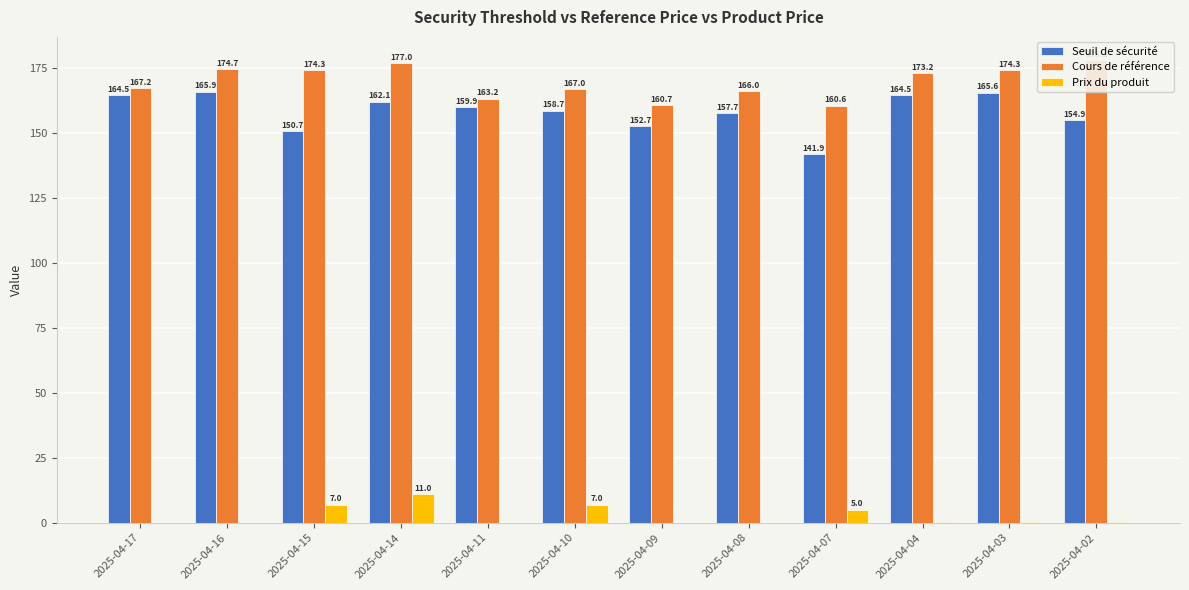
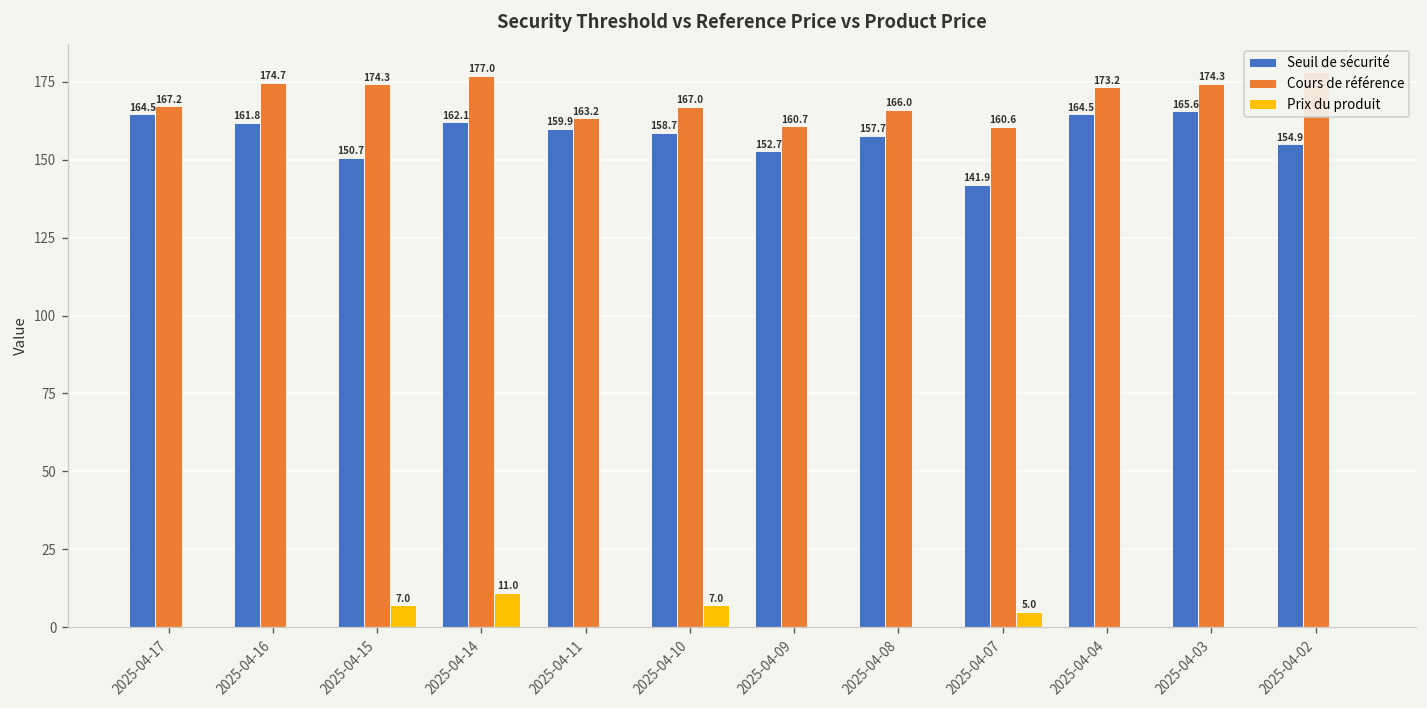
Seuil de sécurité, 2025-04-16: 165.9 -> 161.8
